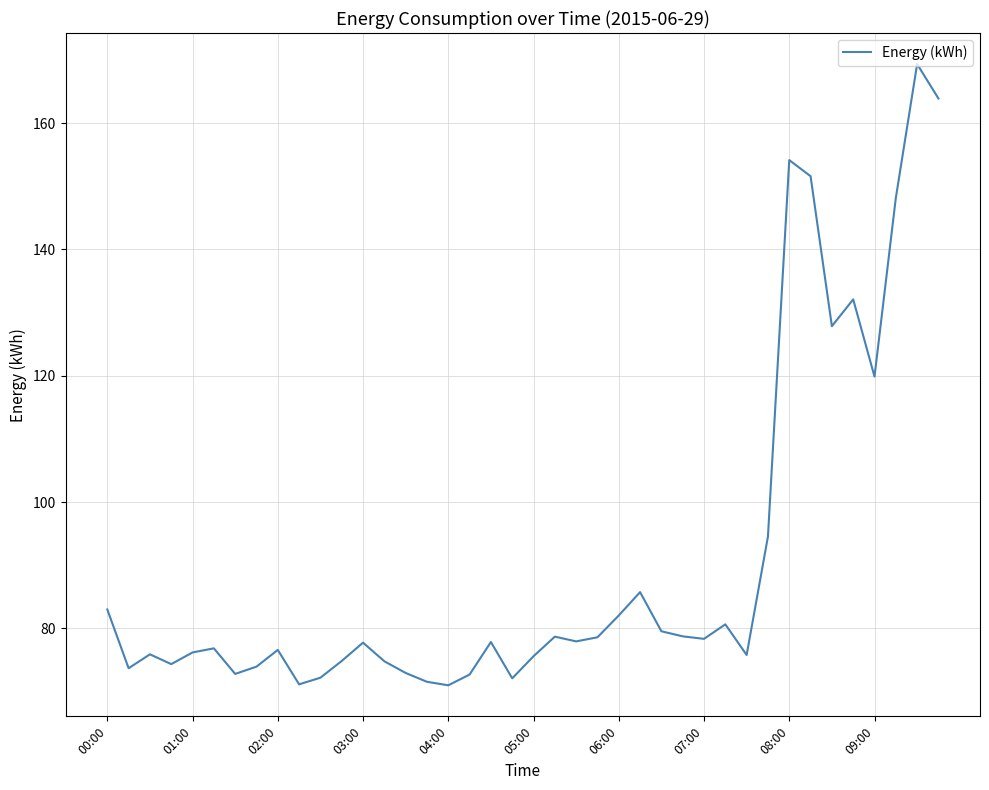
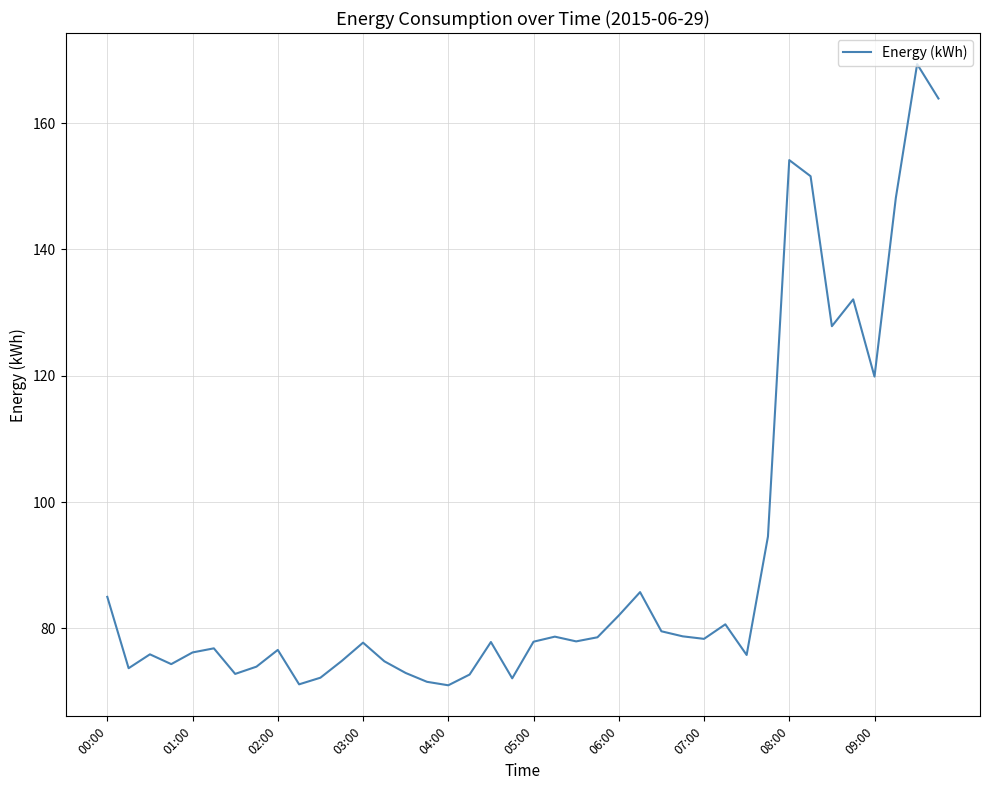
00:00: 83 -> 85
05:00: 76 -> 78
